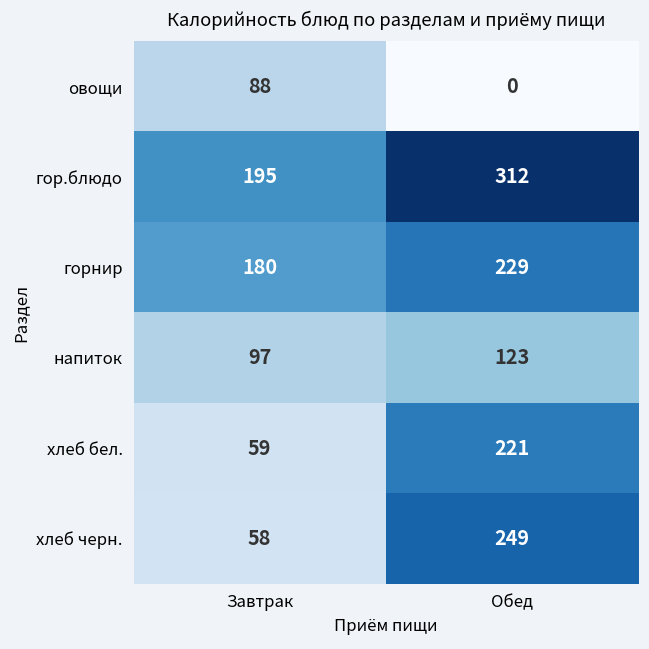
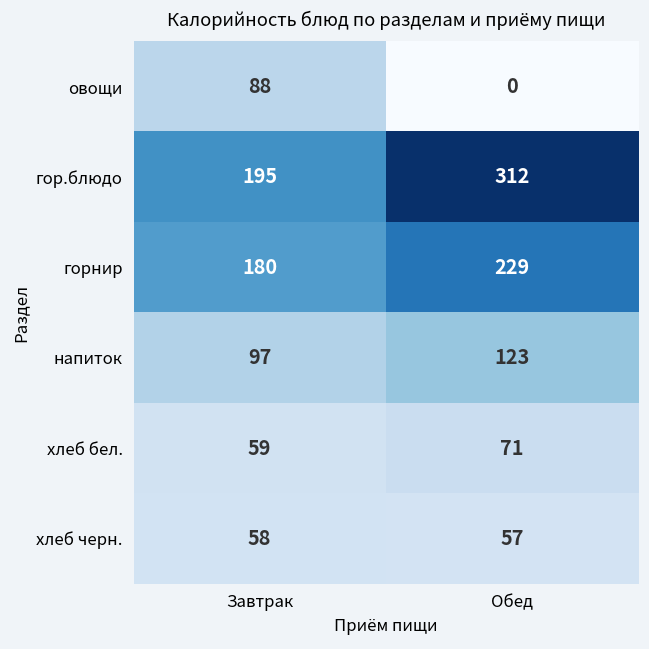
хлеб бел., Обед: 221 -> 71
хлеб черн., Обед: 249 -> 57
